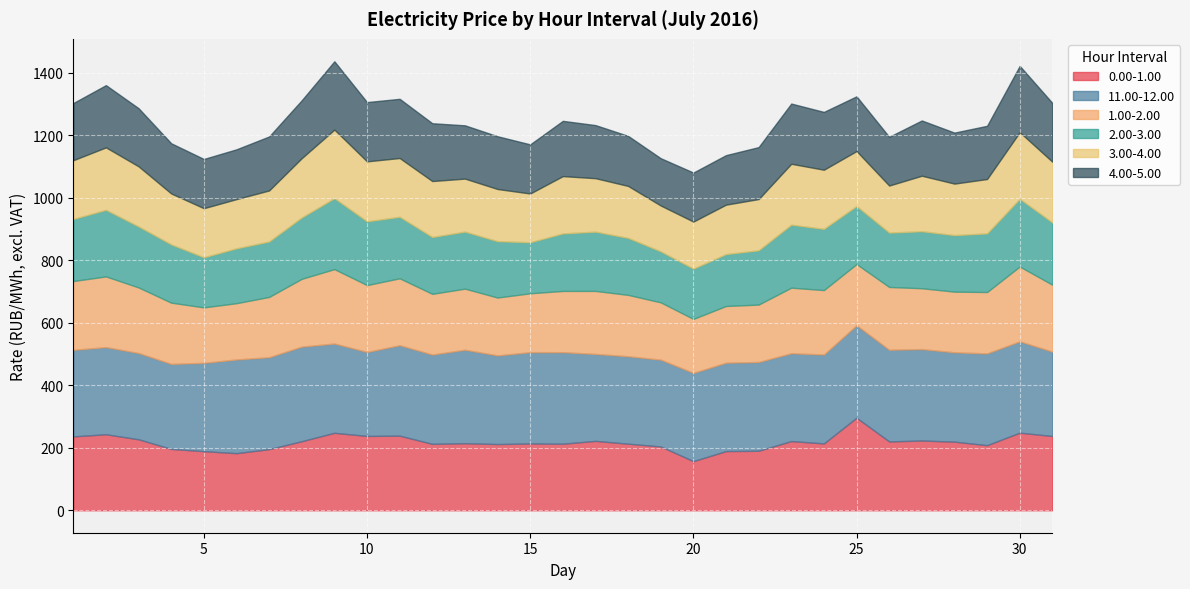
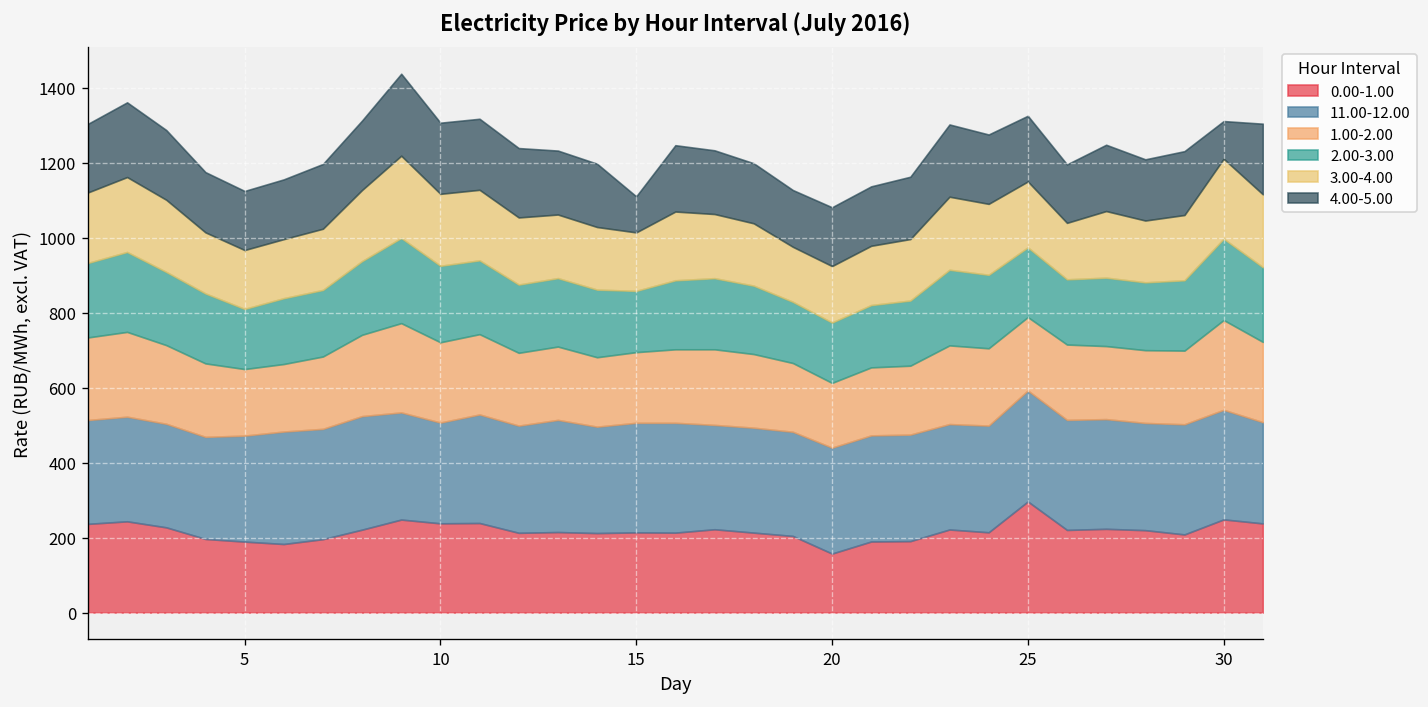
4.00-5.00, 15: 160 -> 100
4.00-5.00, 30: 210 -> 100
